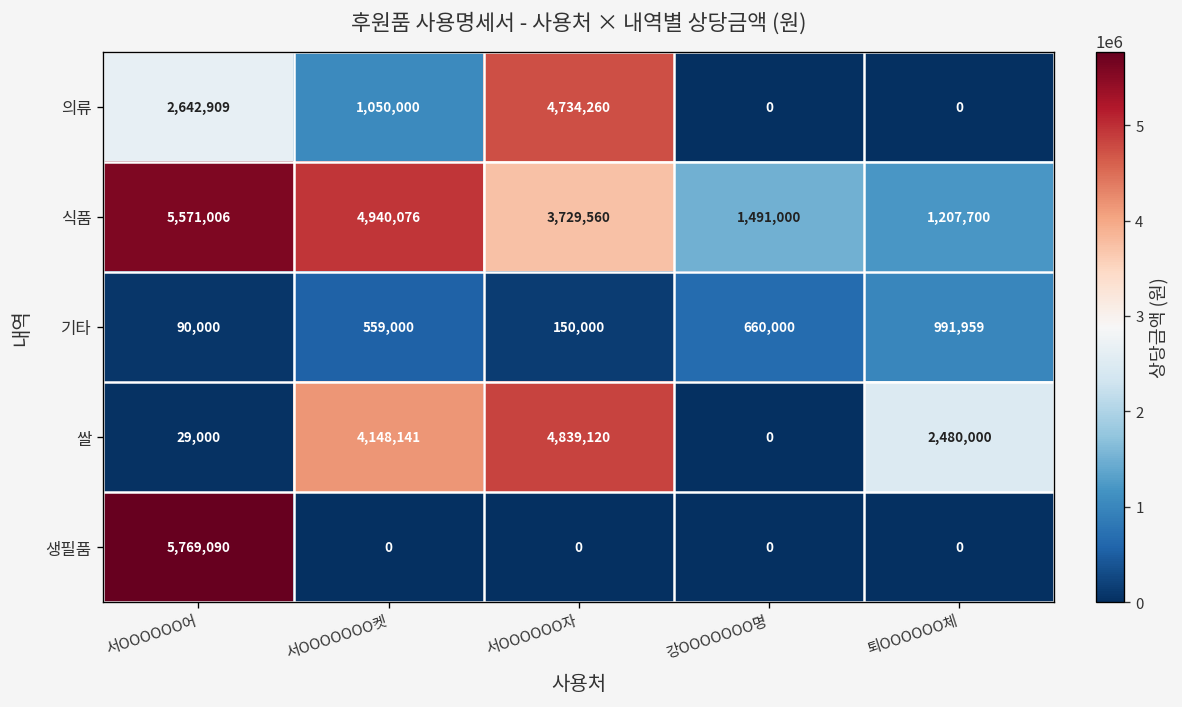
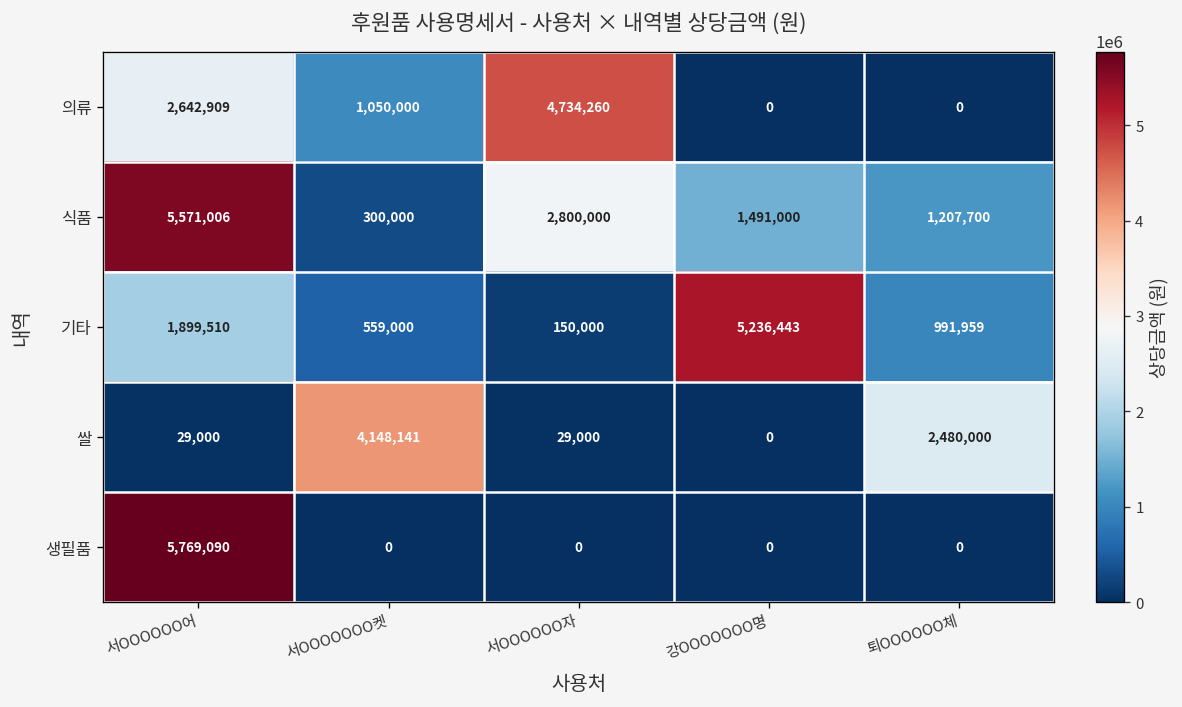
식품, 서OOOOOOO켓: 4,940,076 -> 300,000
식품, 서OOOOOO자: 3,729,560 -> 2,800,000
기타, 서OOOOOO어: 90,000 -> 1,899,510
기타, 강OOOOOOO명: 660,000 -> 5,236,443
쌀, 서OOOOOO자: 4,839,120 -> 29,000
